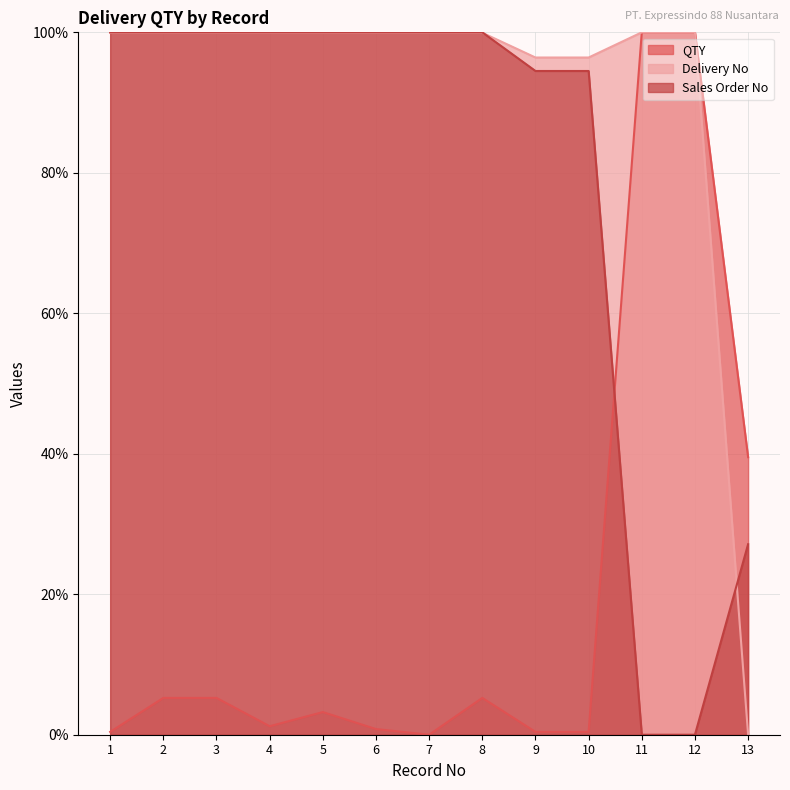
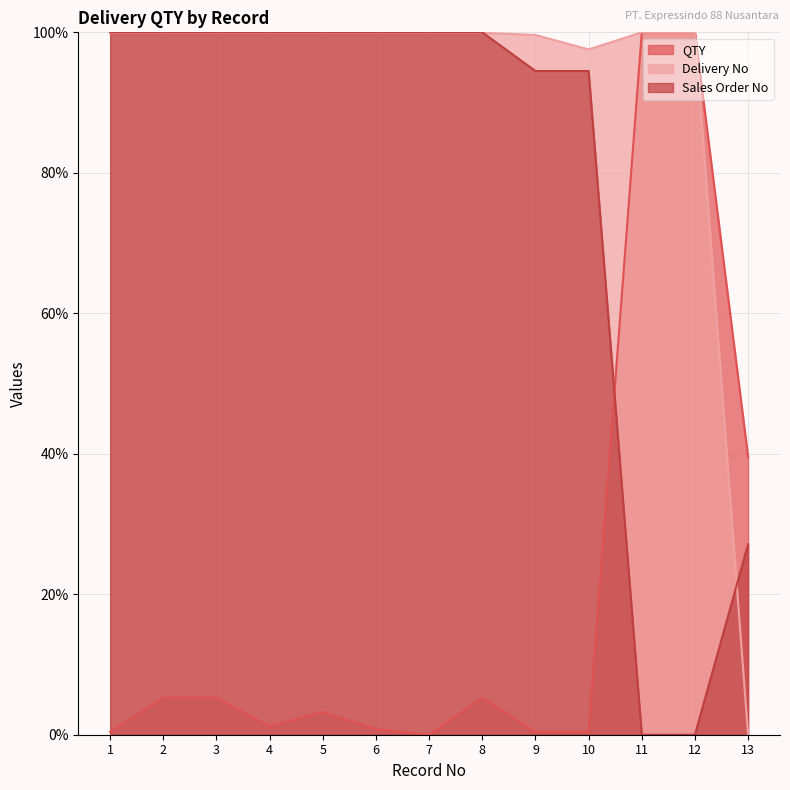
Delivery No, 9: 96% -> 100%
Delivery No, 10: 96% -> 98%
